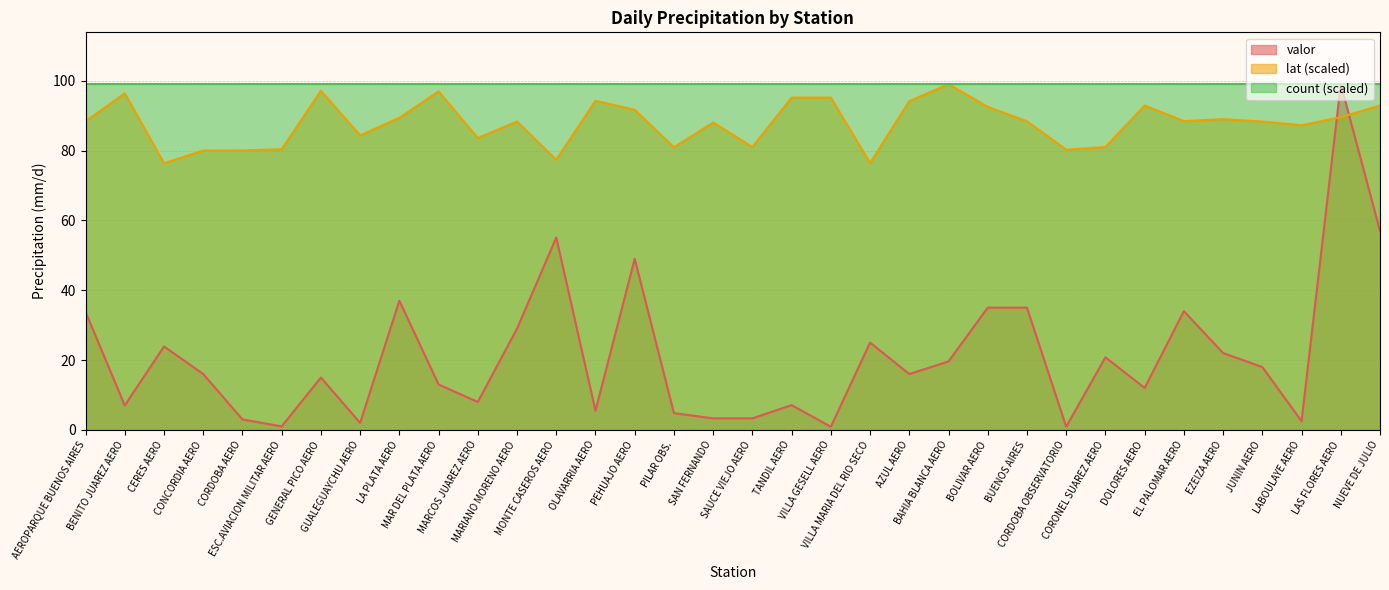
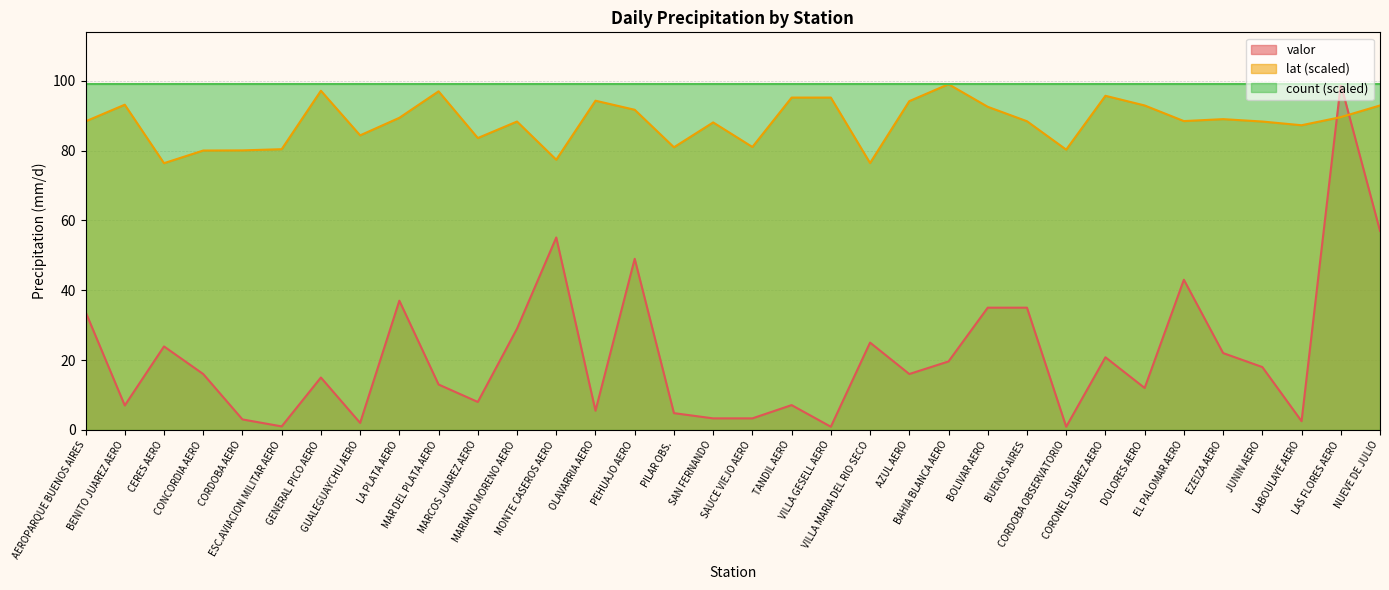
lat (scaled), BENITO JUAREZ AERO: 96 -> 93
lat (scaled), CORONEL SUAREZ AERO: 81 -> 96
valor, EL PALOMAR AERO: 34 -> 43
